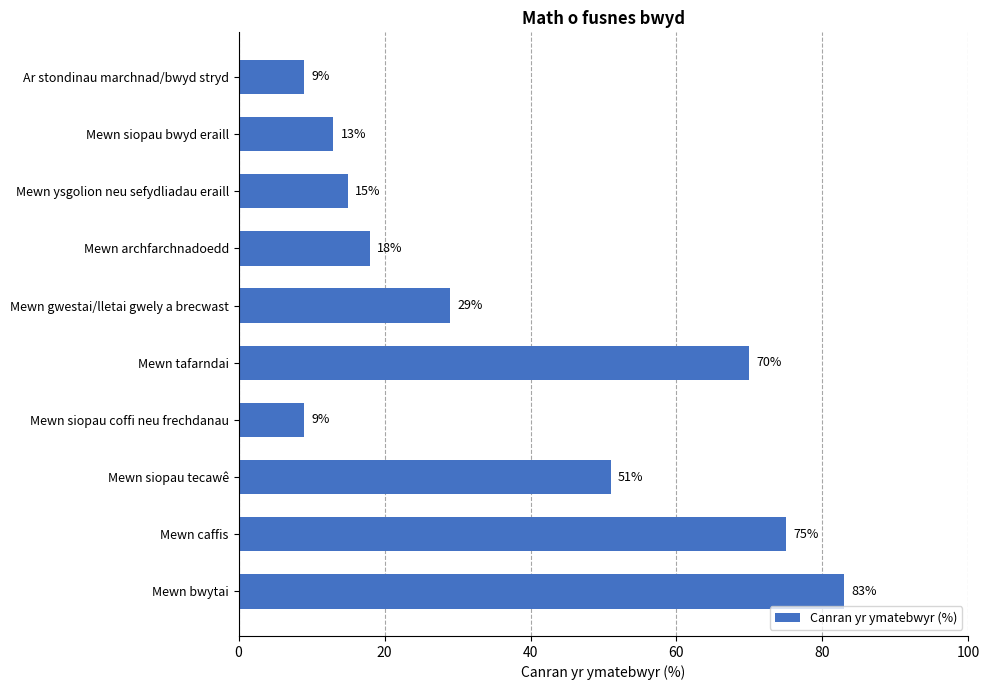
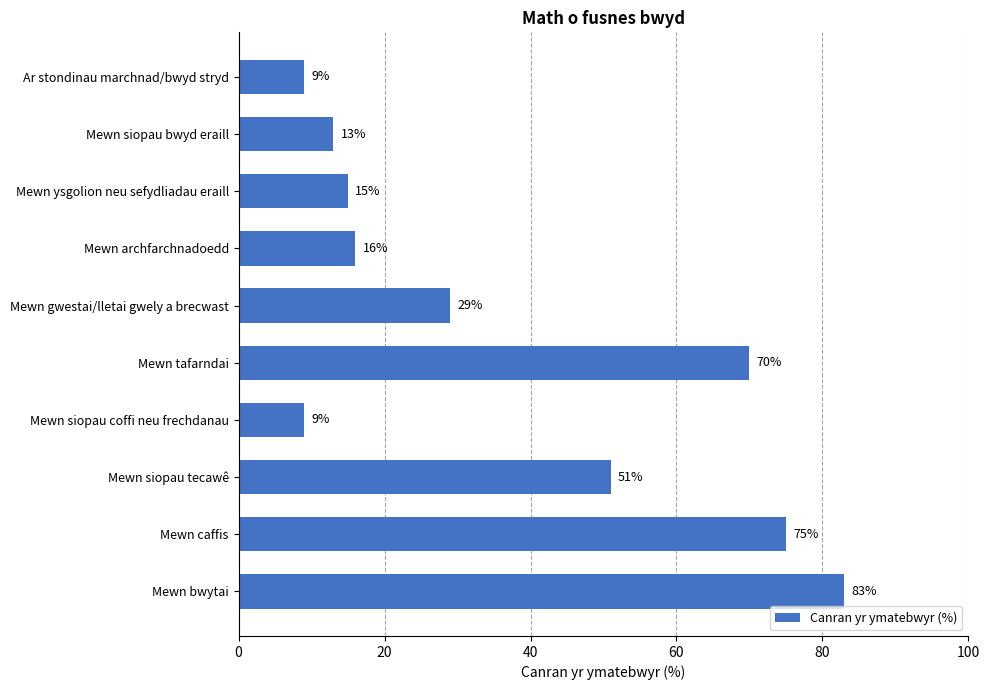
Mewn archfarchnadoedd: 18% -> 16%
